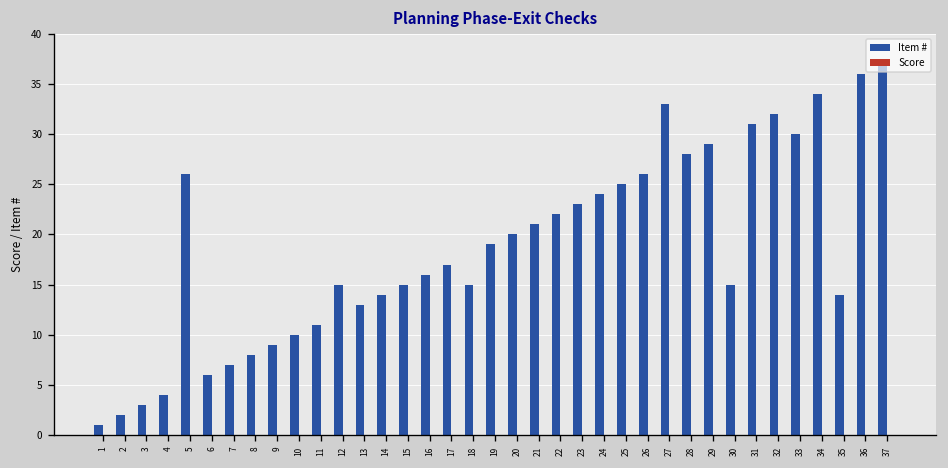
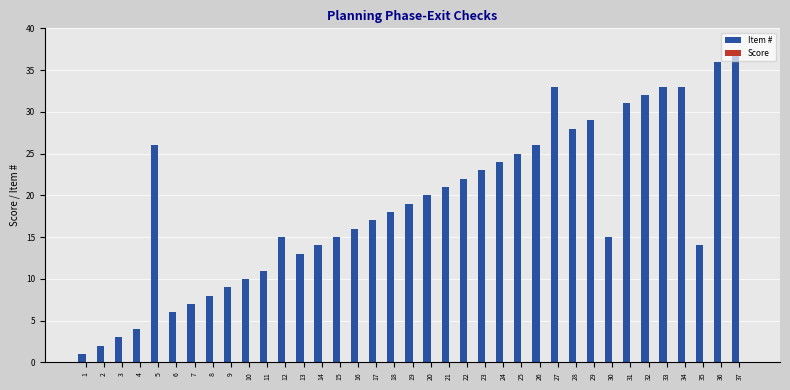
Item #, 18: 15 -> 18
Item #, 33: 30 -> 33
Item #, 34: 34 -> 33
